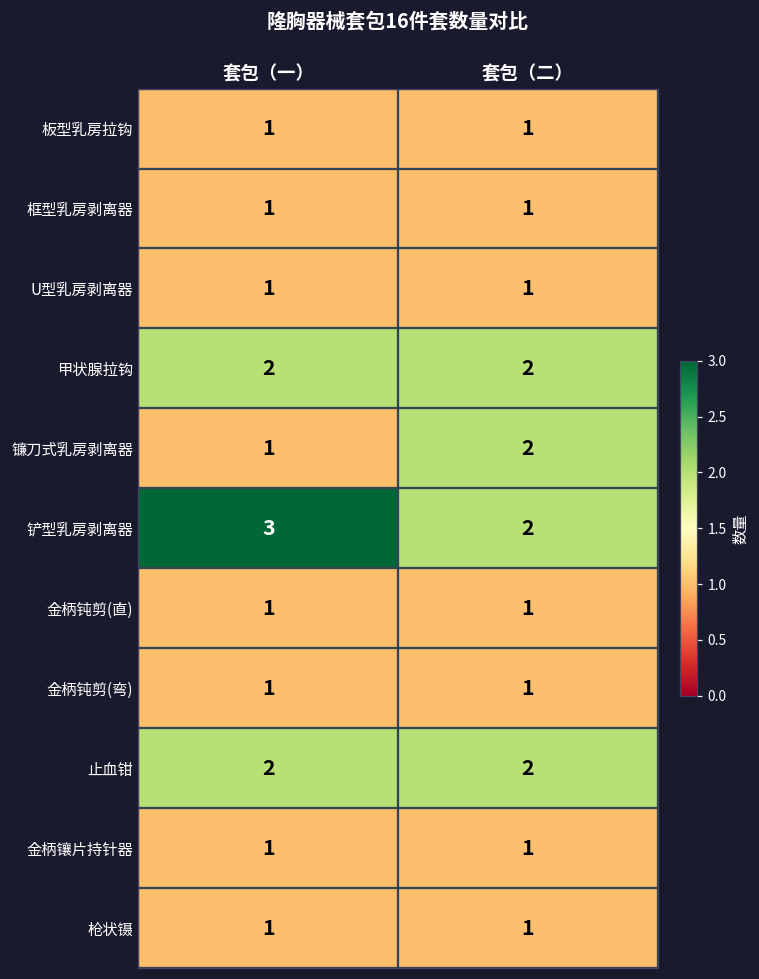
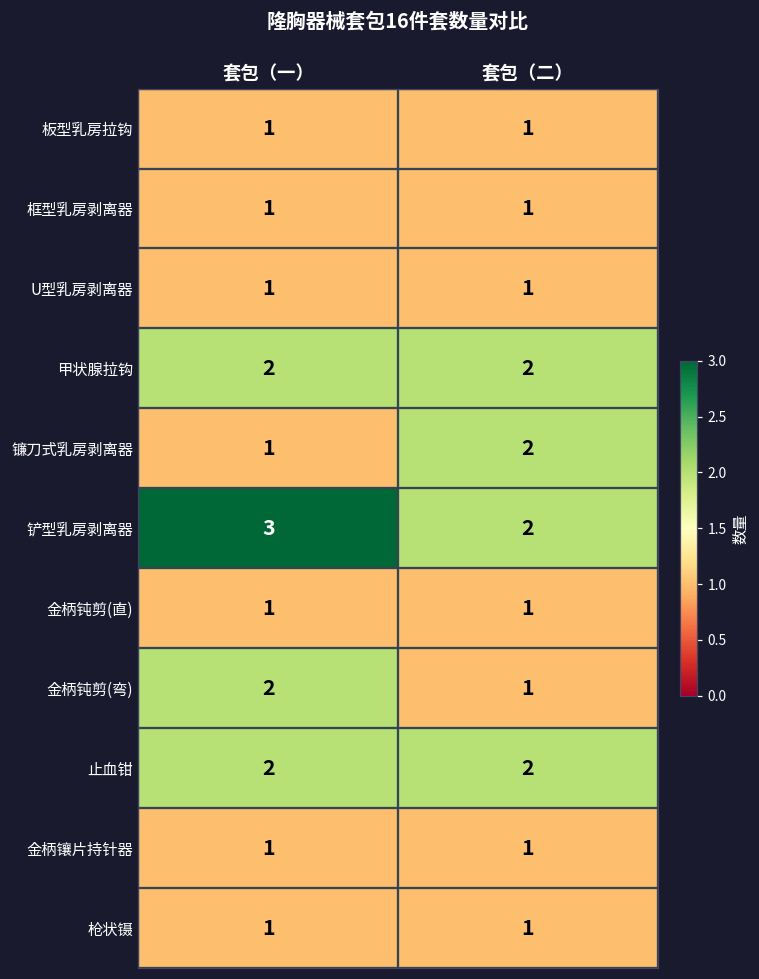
金柄钝剪(弯), 套包（一）: 1 -> 2
